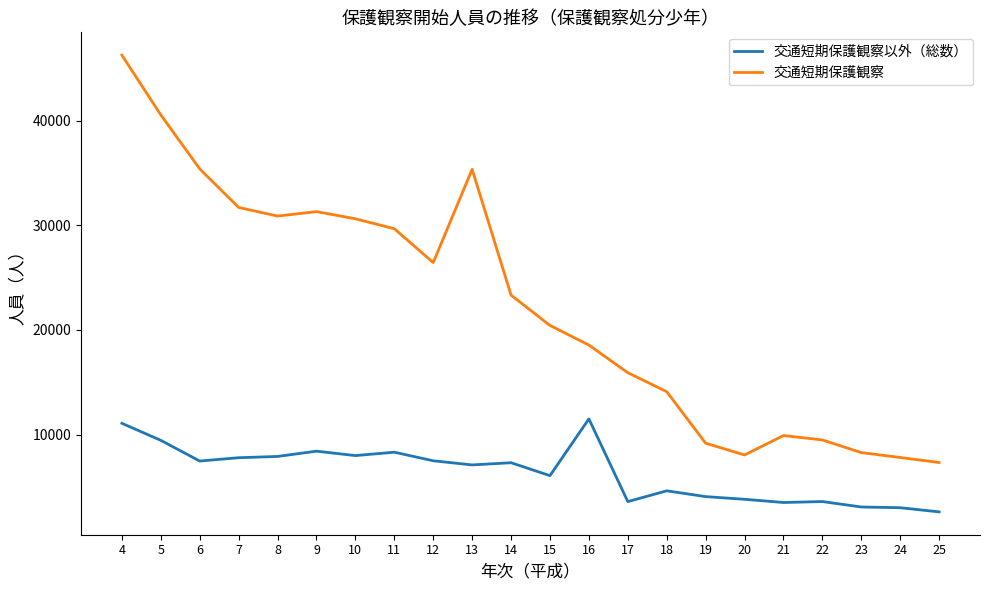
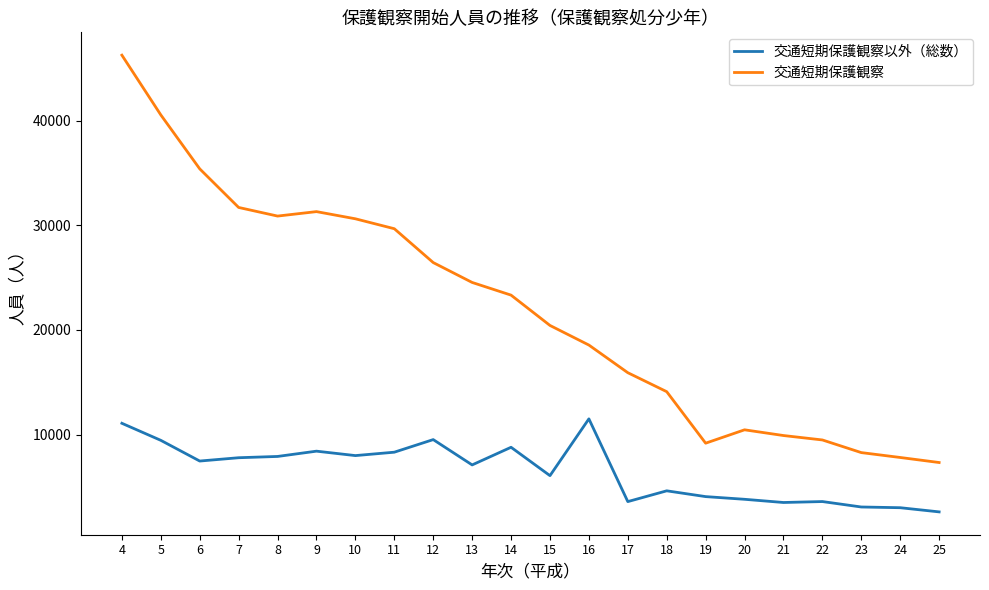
交通短期保護観察以外（総数）, 12: 7500 -> 9500
交通短期保護観察, 13: 35400 -> 24500
交通短期保護観察以外（総数）, 14: 7300 -> 8800
交通短期保護観察, 20: 8000 -> 10500
